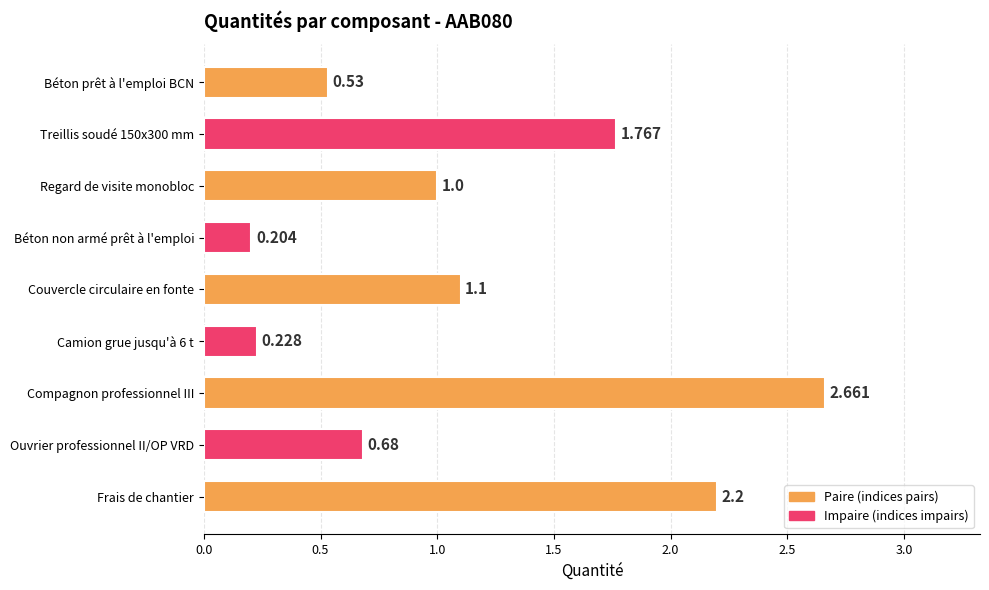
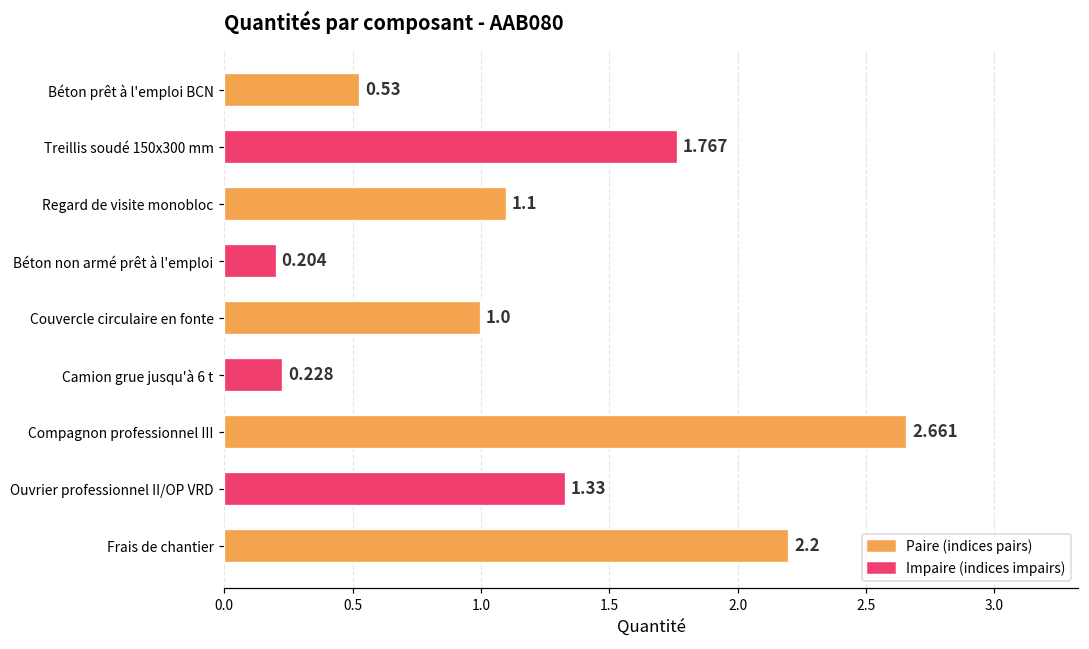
Regard de visite monobloc: 1.0 -> 1.1
Couvercle circulaire en fonte: 1.1 -> 1.0
Ouvrier professionnel II/OP VRD: 0.68 -> 1.33
